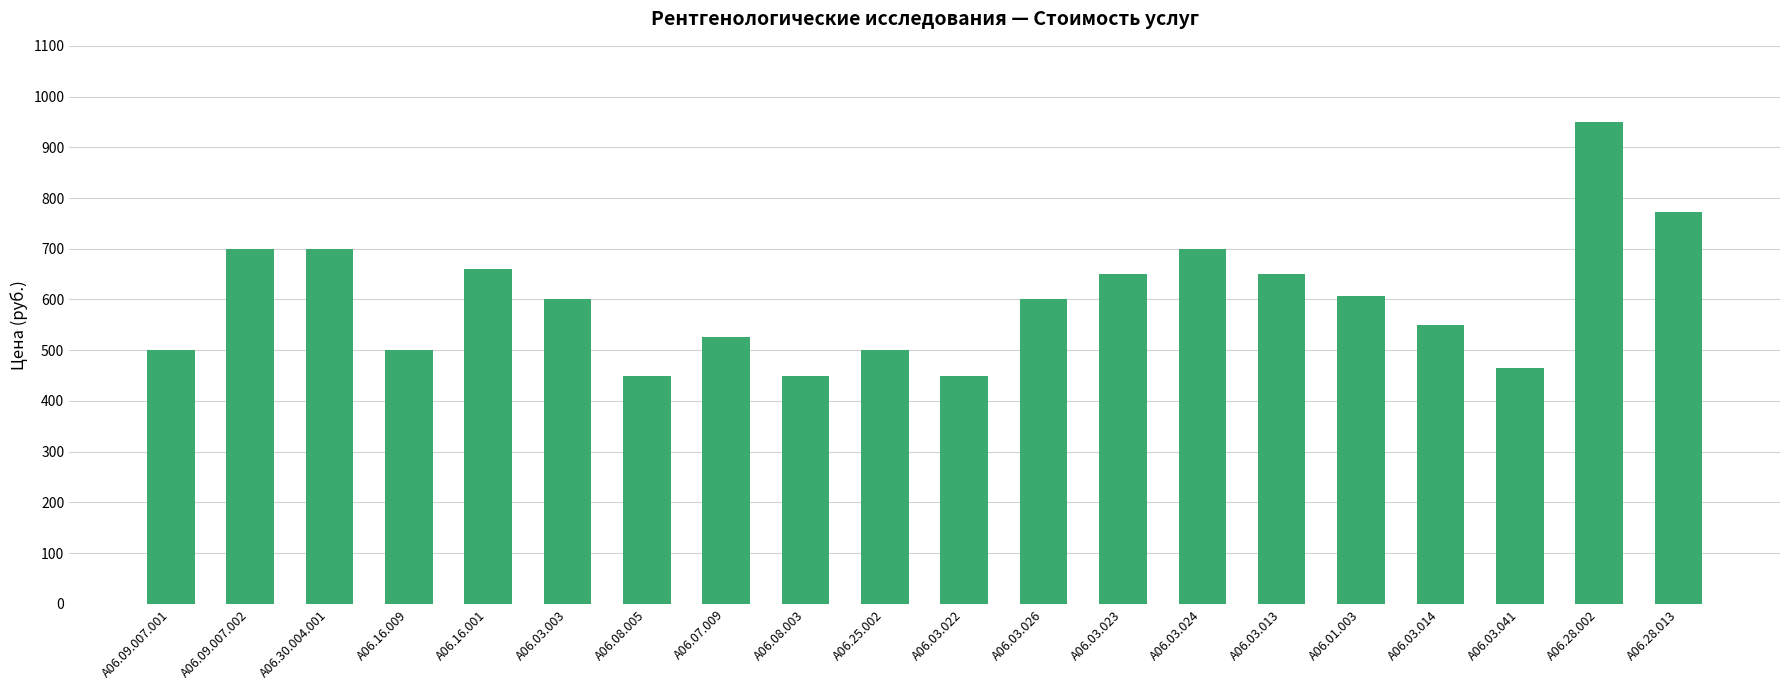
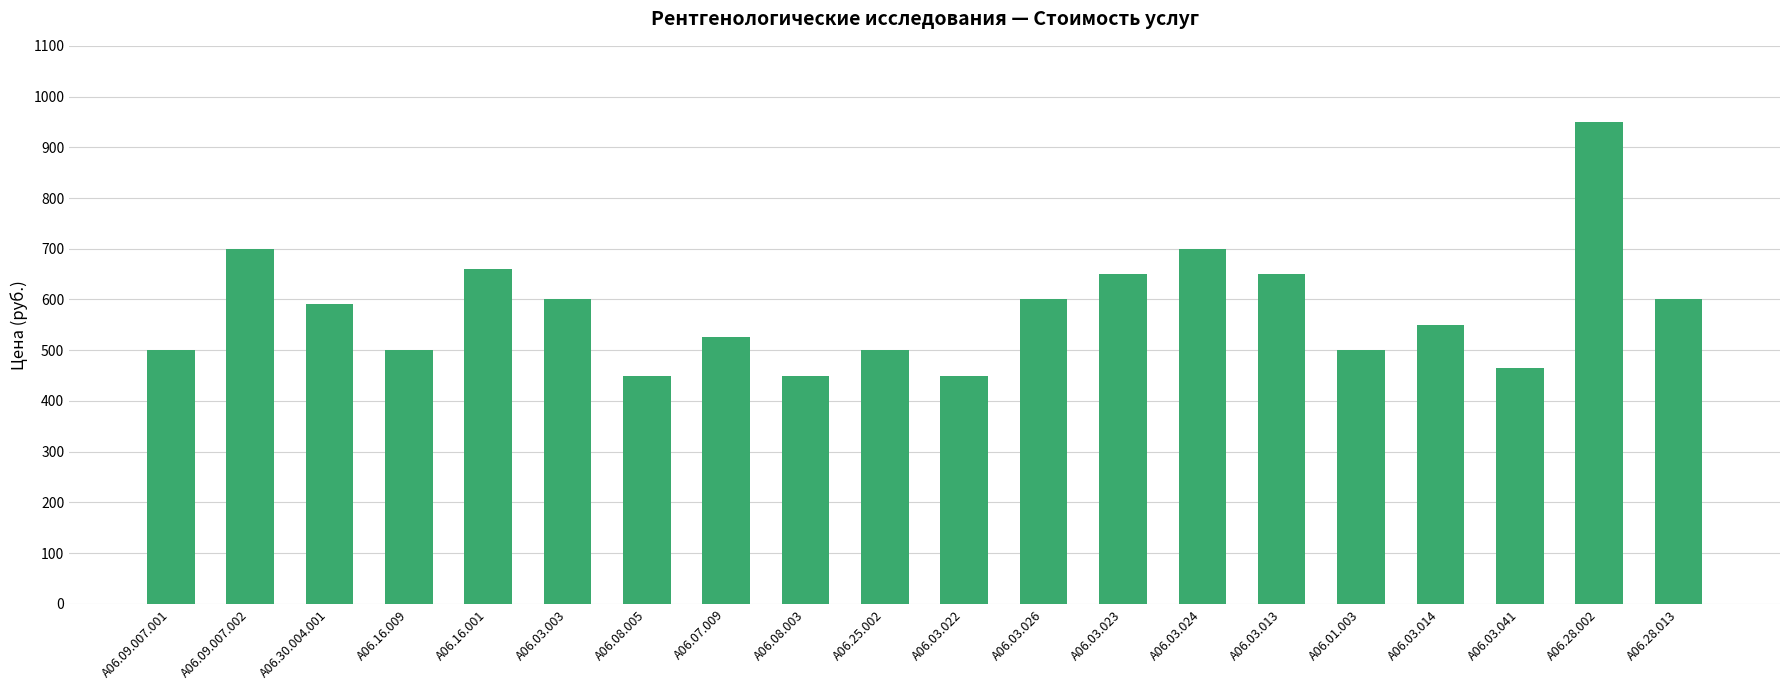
А06.30.004.001: 700 -> 590
А06.01.003: 610 -> 500
А06.28.013: 770 -> 600
